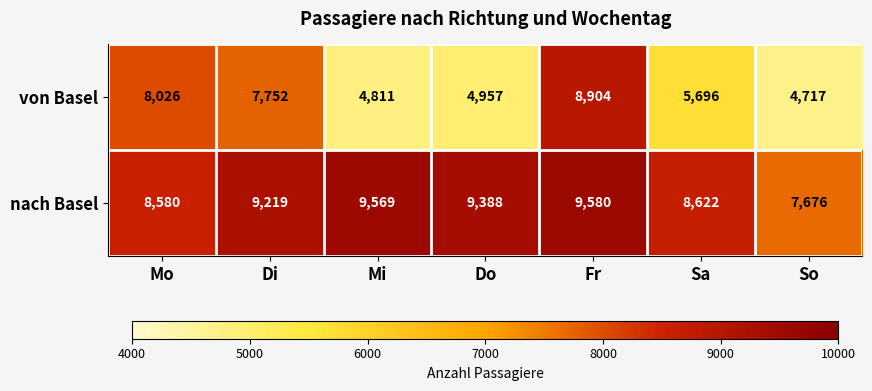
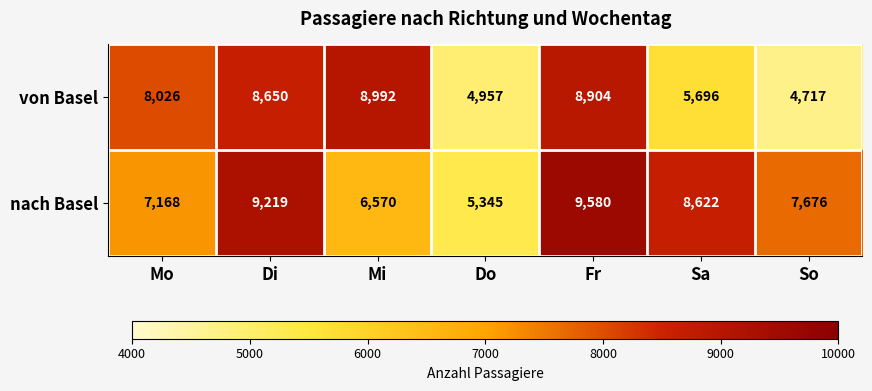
von Basel, Di: 7,752 -> 8,650
von Basel, Mi: 4,811 -> 8,992
nach Basel, Mo: 8,580 -> 7,168
nach Basel, Mi: 9,569 -> 6,570
nach Basel, Do: 9,388 -> 5,345
